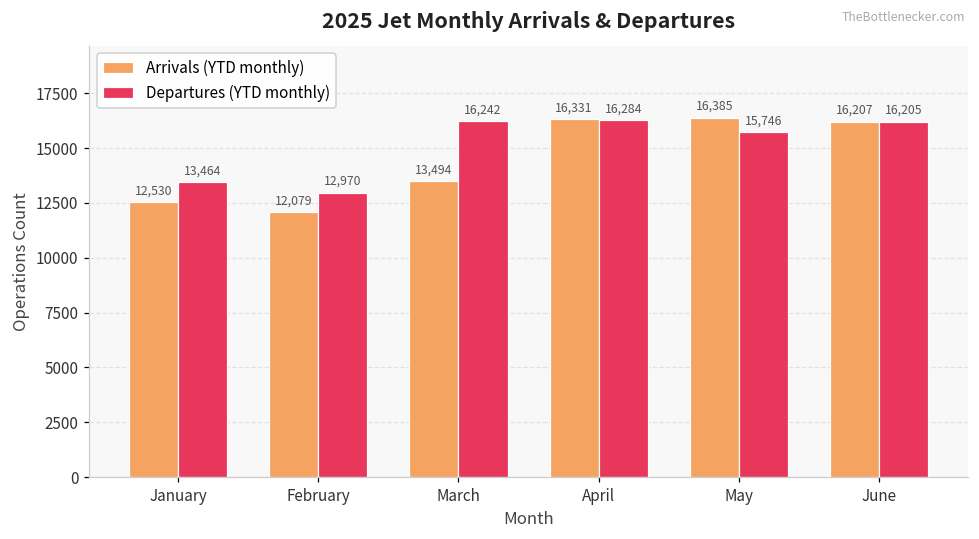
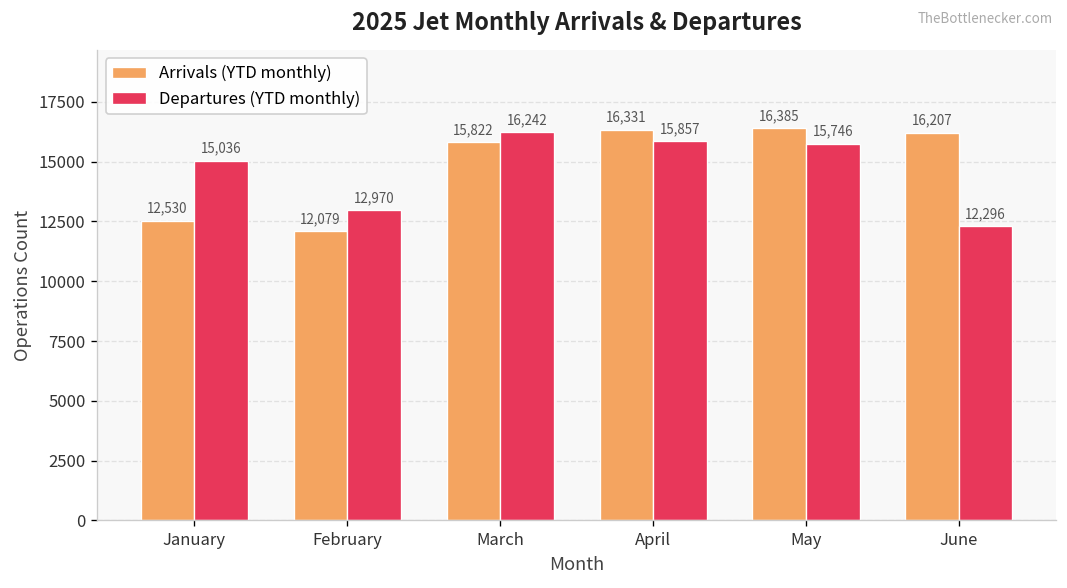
Departures (YTD monthly), January: 13,464 -> 15,036
Arrivals (YTD monthly), March: 13,494 -> 15,822
Departures (YTD monthly), April: 16,284 -> 15,857
Departures (YTD monthly), June: 16,205 -> 12,296
